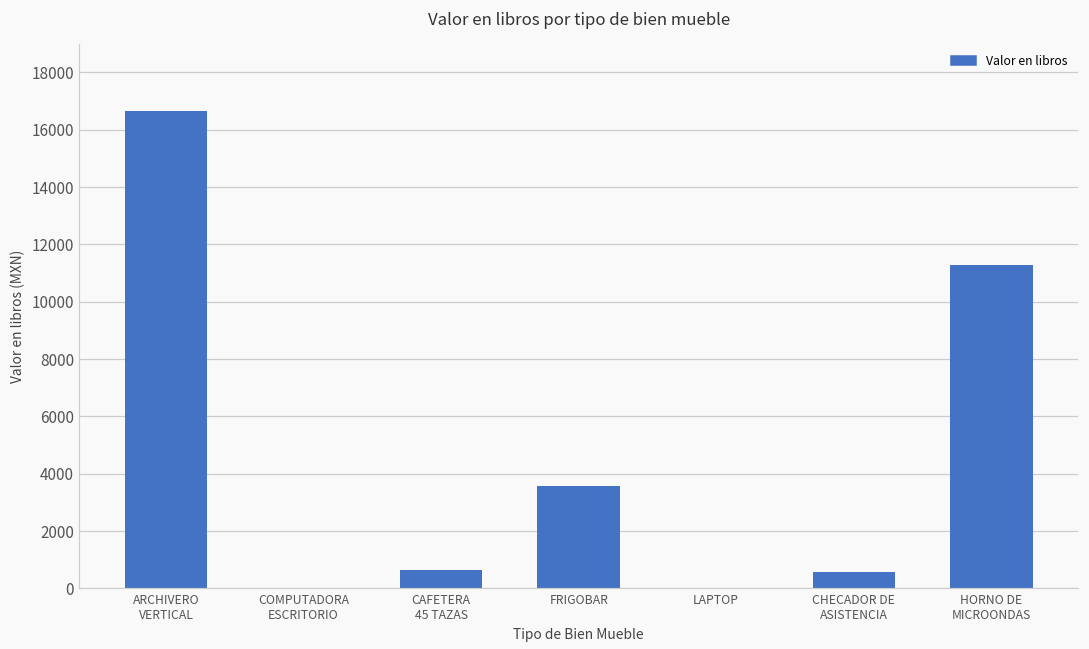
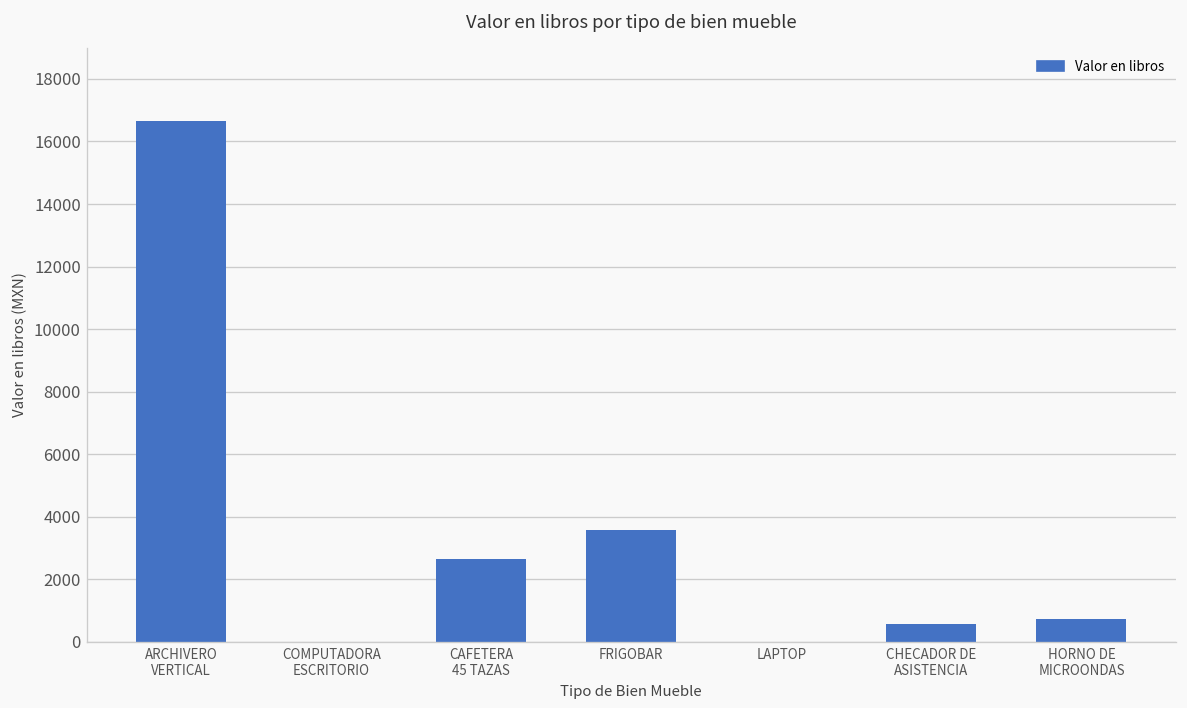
CAFETERA 45 TAZAS: 700 -> 2600
HORNO DE MICROONDAS: 11300 -> 700
